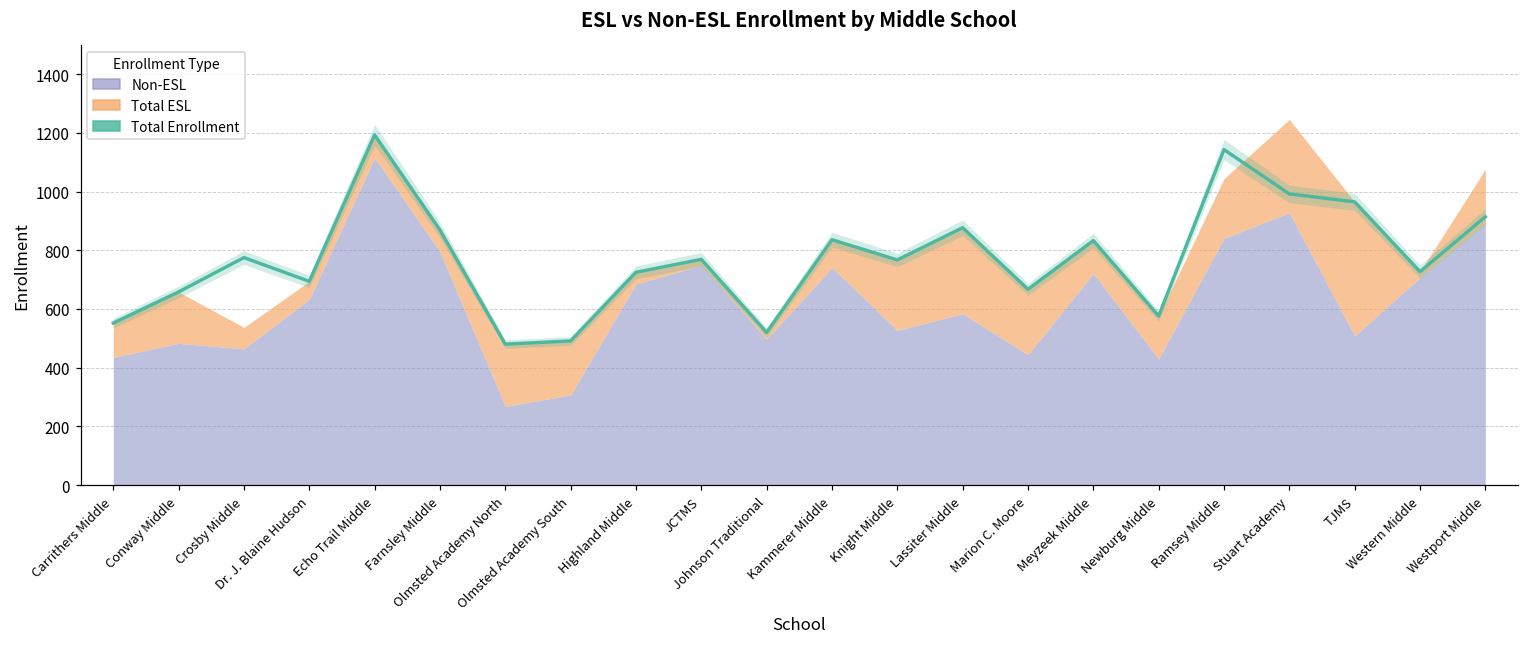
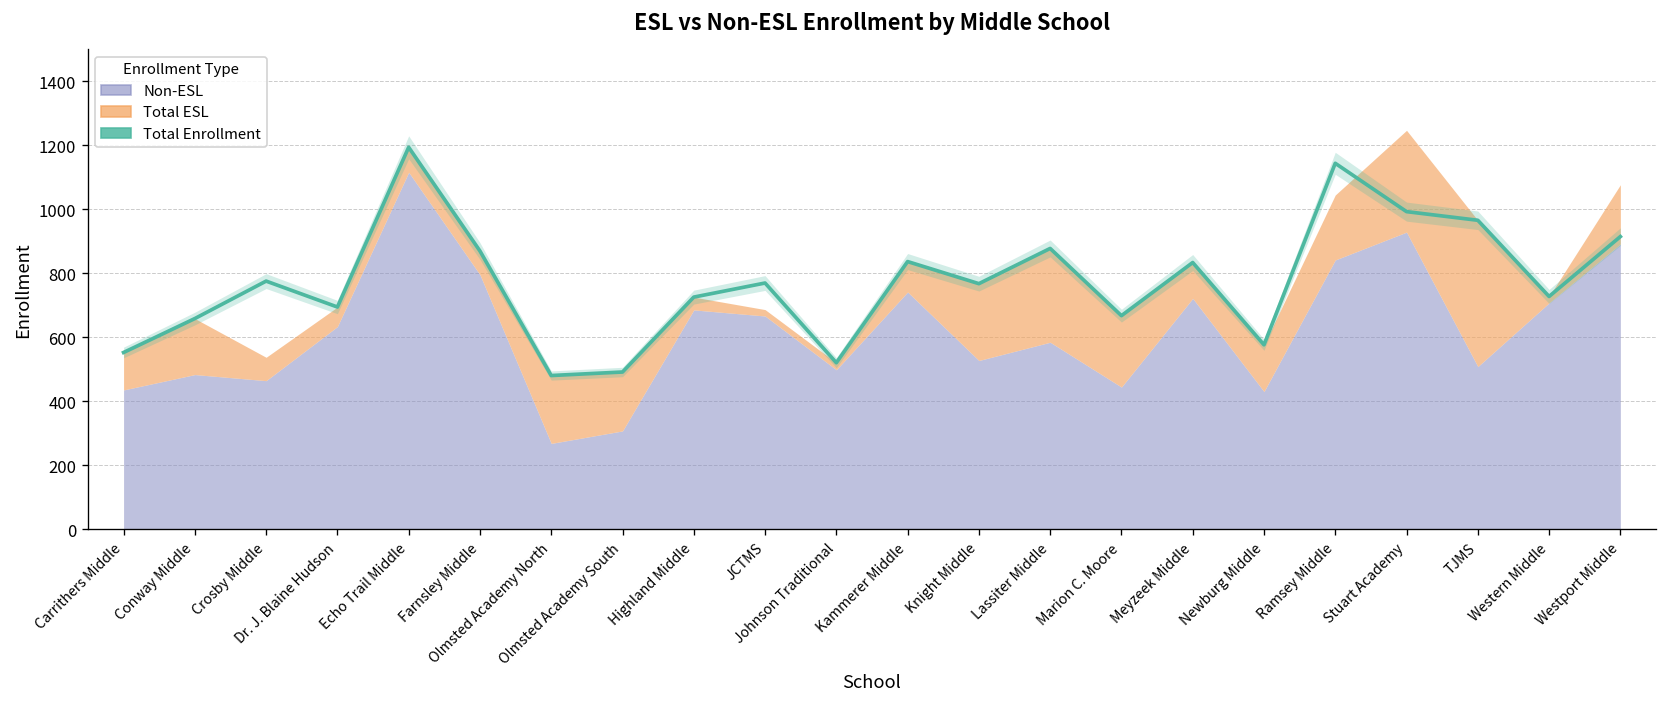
Non-ESL, JCTMS: 750 -> 670
